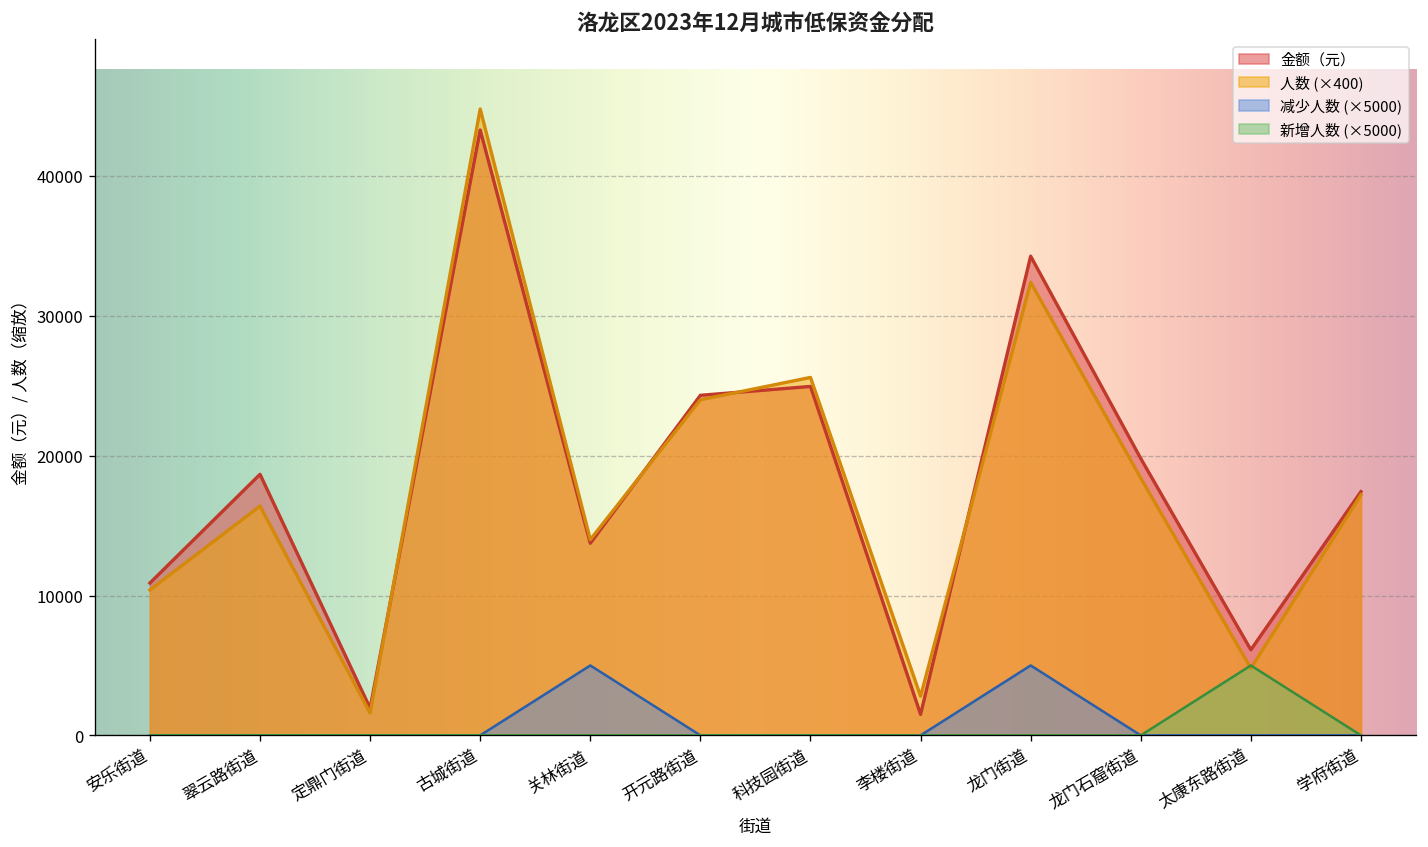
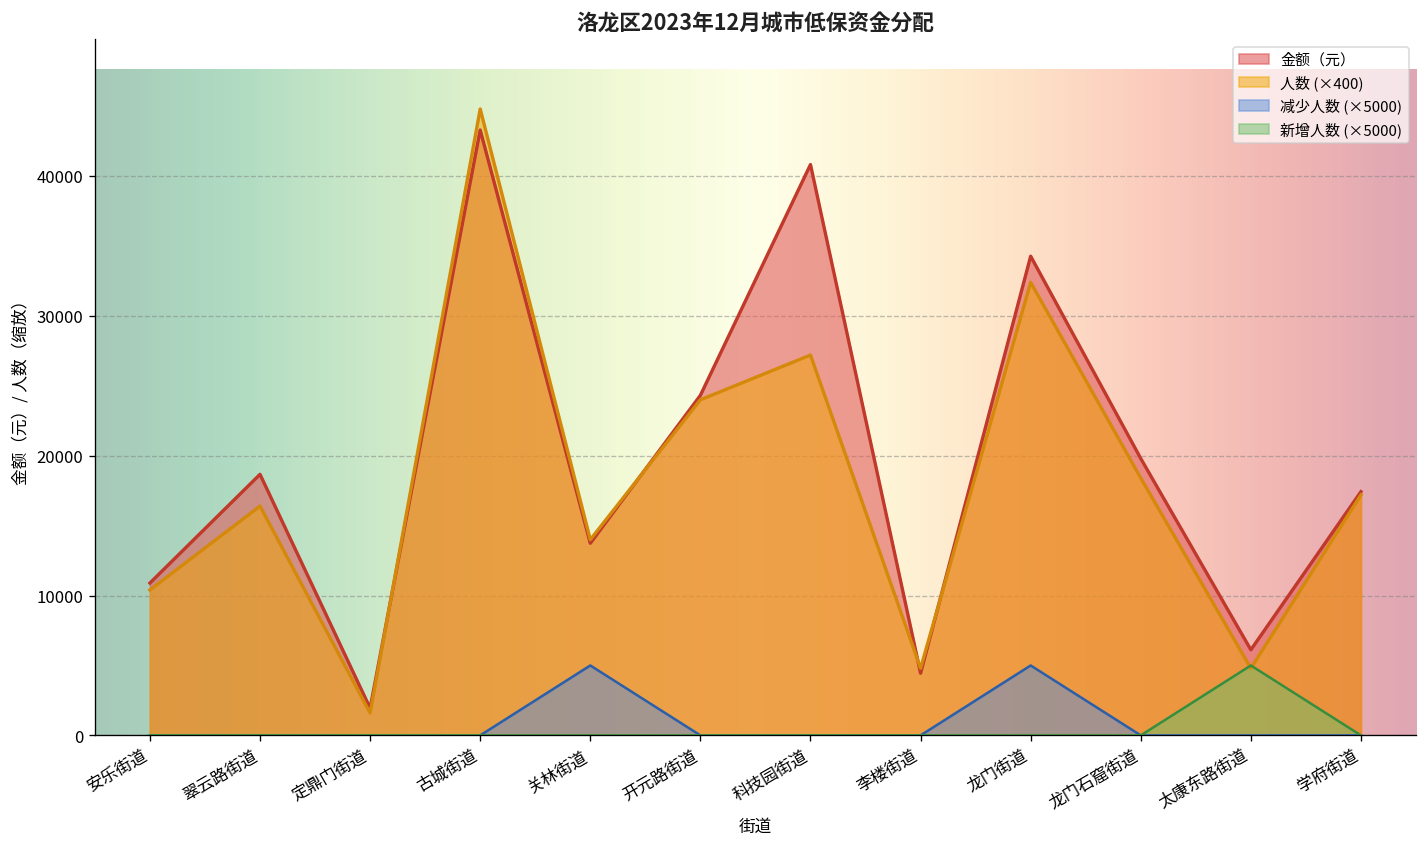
金额（元）, 科技园街道: 25000 -> 40800
人数 (×400), 科技园街道: 25600 -> 27200
金额（元）, 李楼街道: 1500 -> 4400
人数 (×400), 李楼街道: 2800 -> 4800
